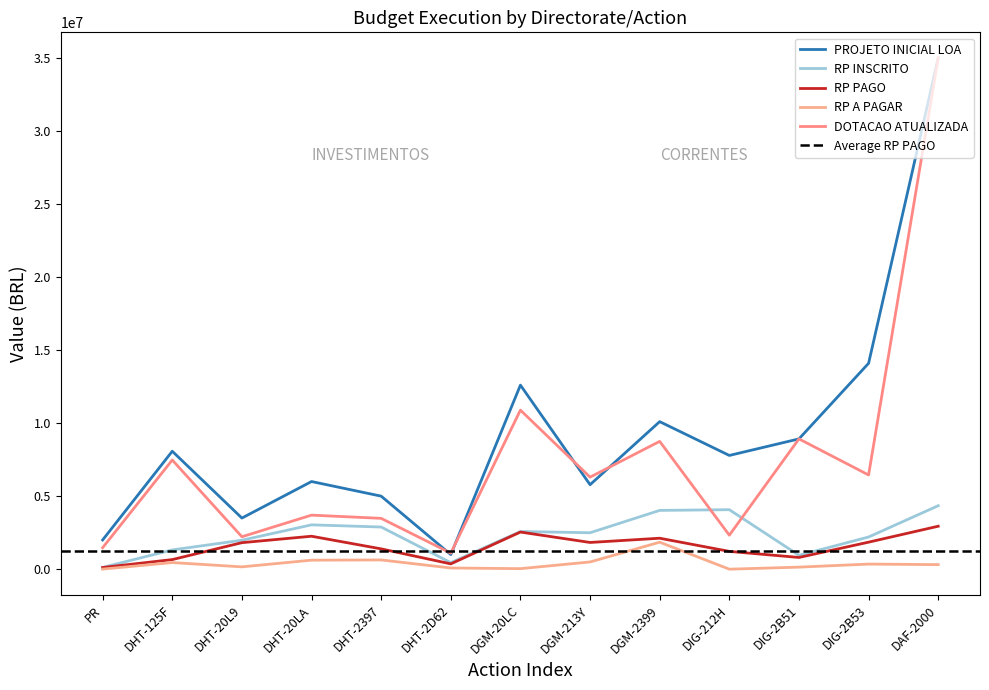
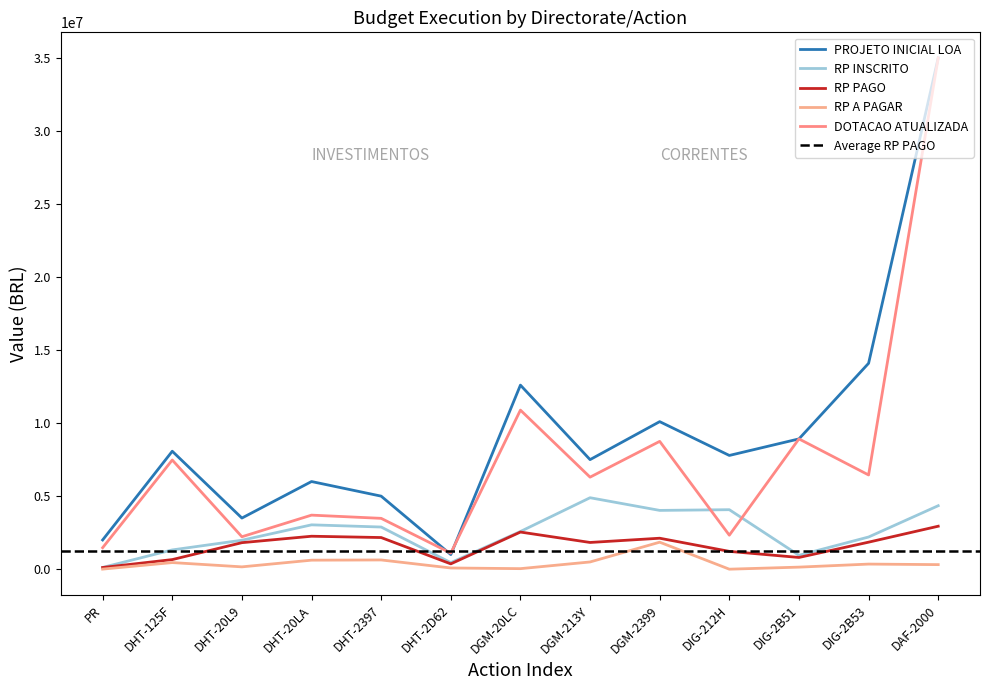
RP PAGO, DHT-2397: 1400000 -> 2200000
PROJETO INICIAL LOA, DGM-213Y: 5800000 -> 7500000
RP INSCRITO, DGM-213Y: 2500000 -> 4900000
